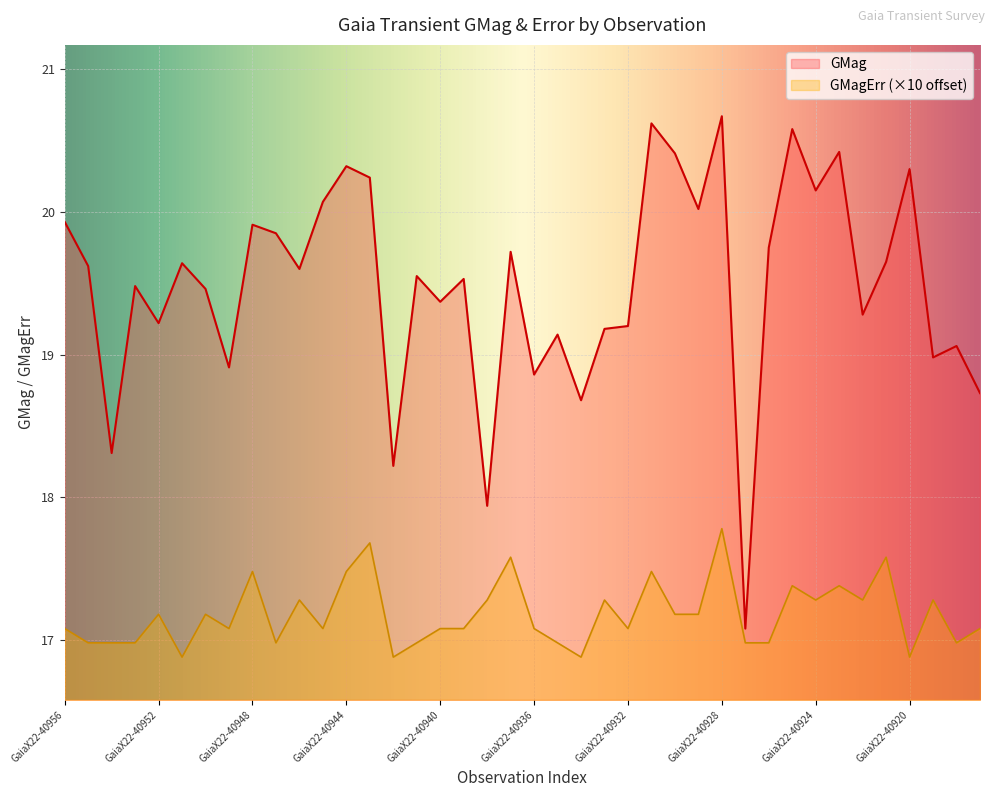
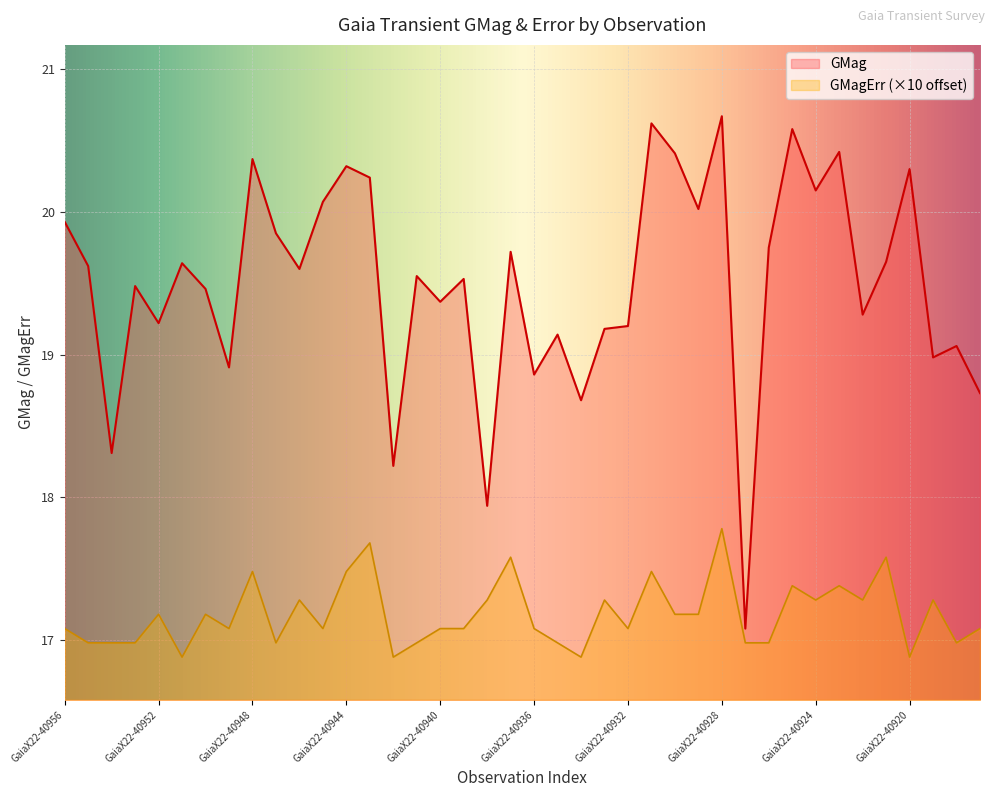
GMag, GaiaX22-40948: 19.91 -> 20.37
